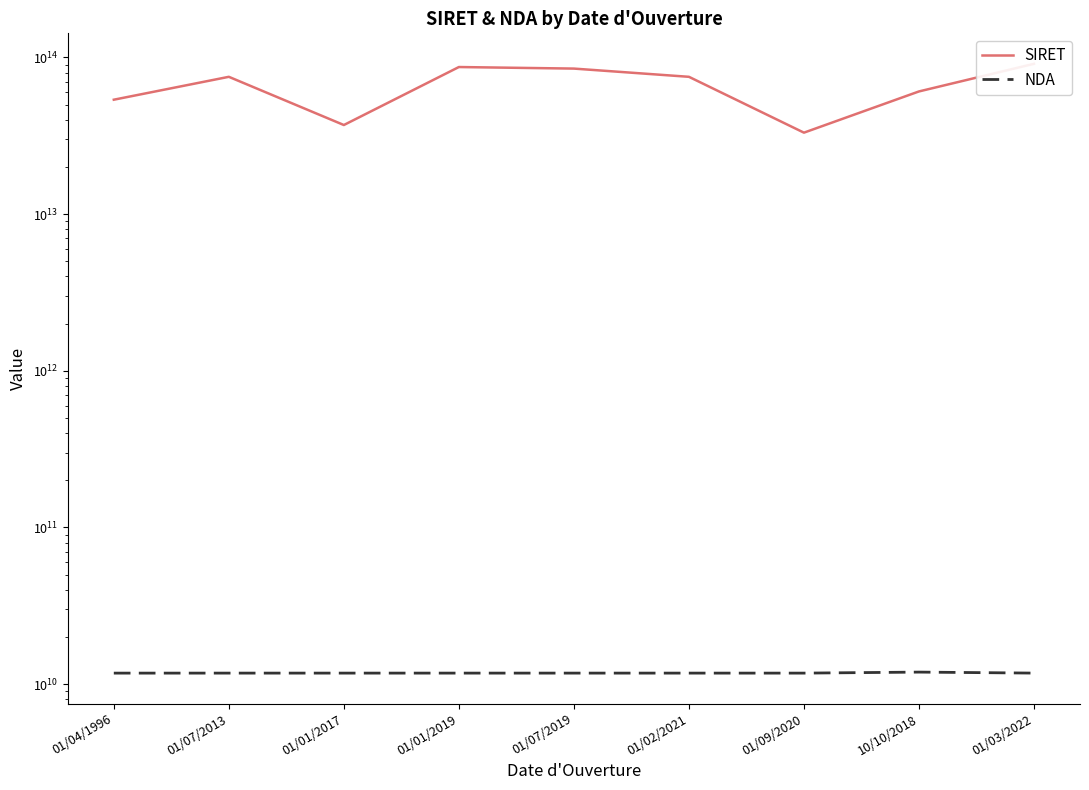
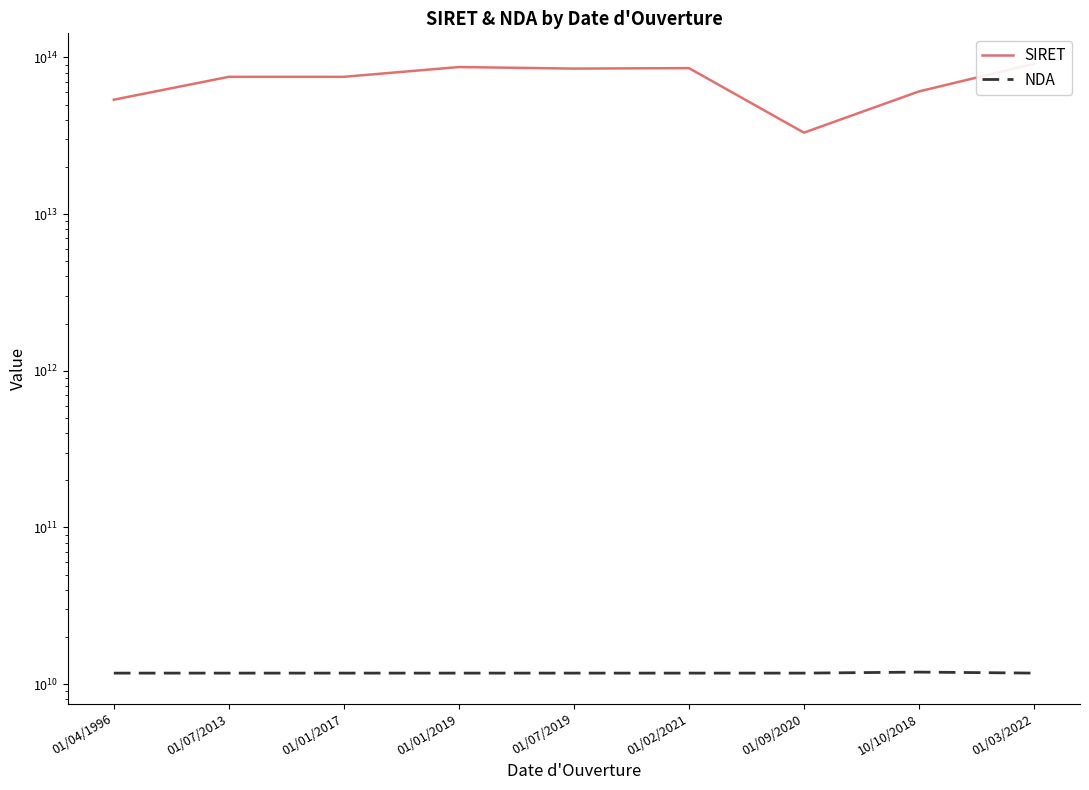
SIRET, 01/01/2017: 37000000000000 -> 80000000000000
SIRET, 01/02/2021: 80000000000000 -> 90000000000000
